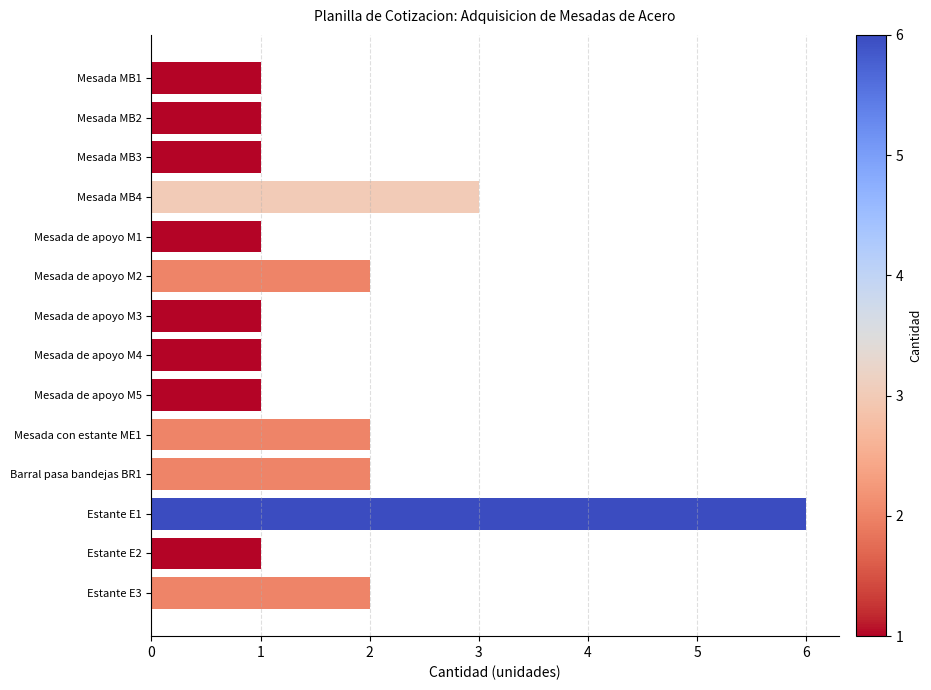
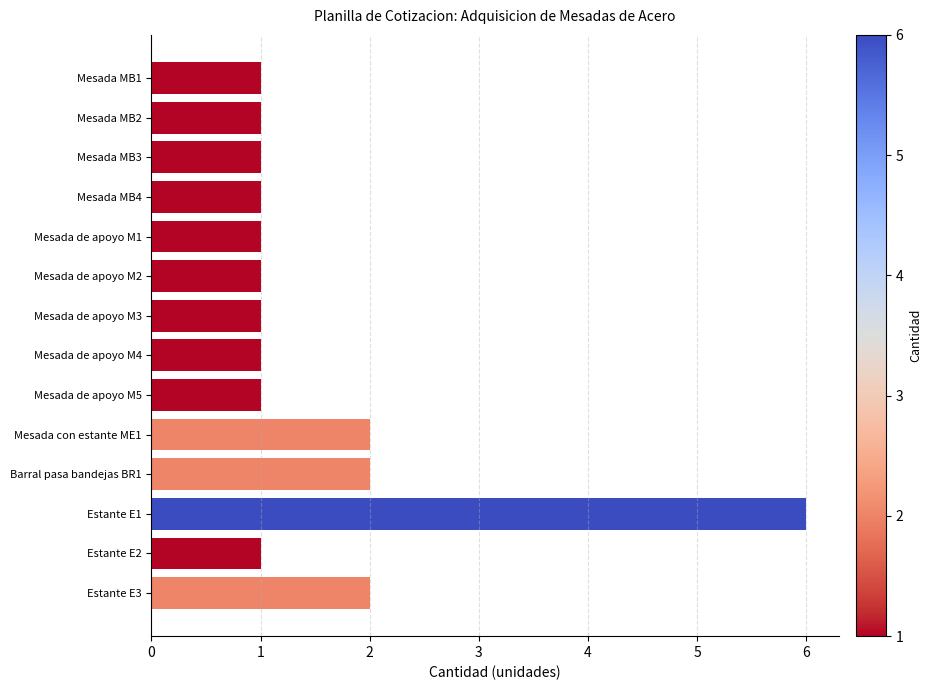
Mesada MB4: 3 -> 1
Mesada de apoyo M2: 2 -> 1
